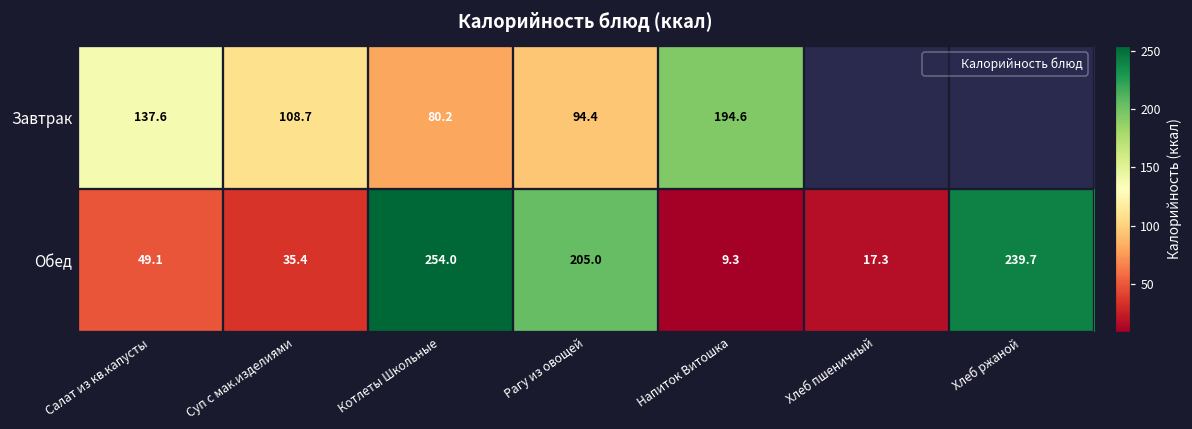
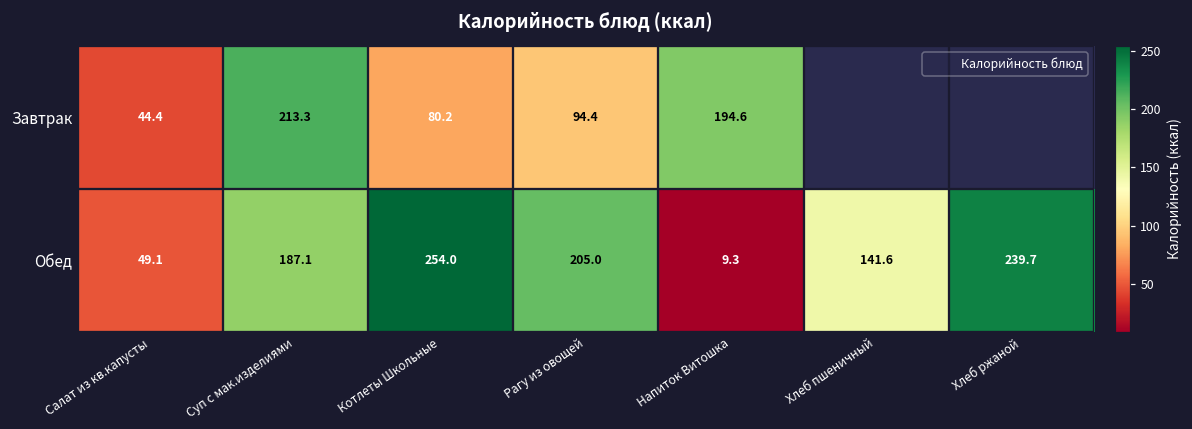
Завтрак, Салат из кв.капусты: 137.6 -> 44.4
Завтрак, Суп с мак.изделиями: 108.7 -> 213.3
Обед, Суп с мак.изделиями: 35.4 -> 187.1
Обед, Хлеб пшеничный: 17.3 -> 141.6
